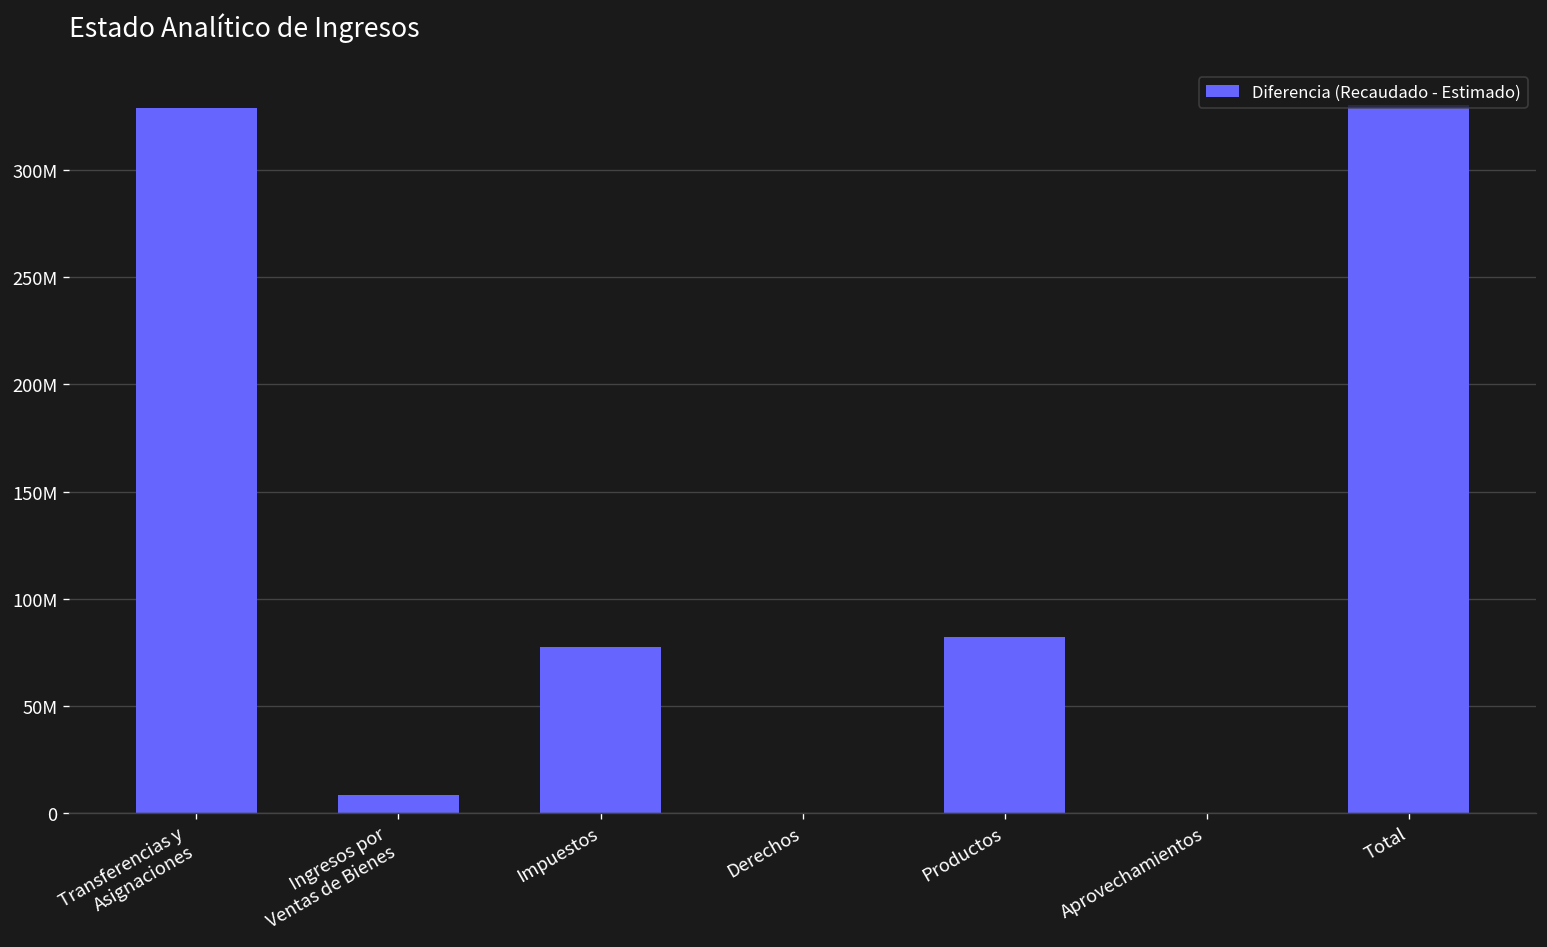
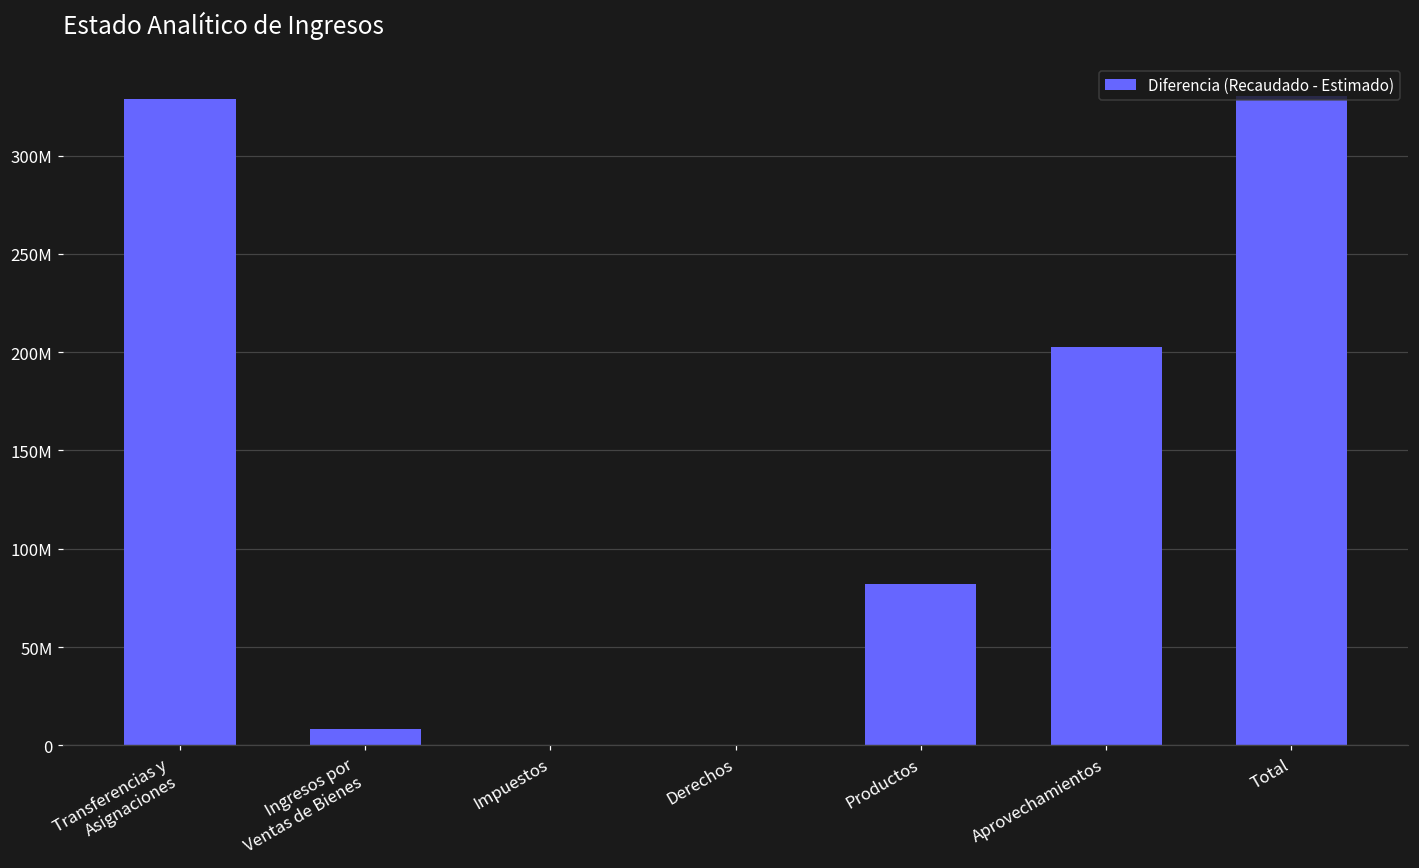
Impuestos: 78000000 -> 0
Aprovechamientos: 0 -> 203000000
